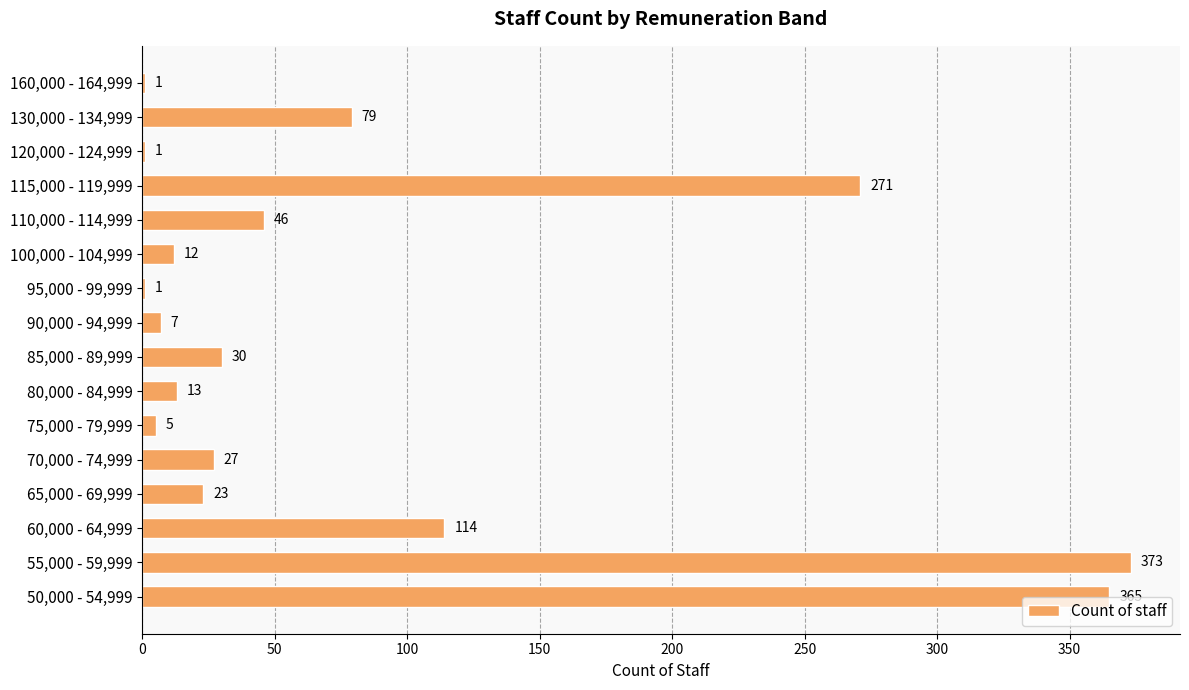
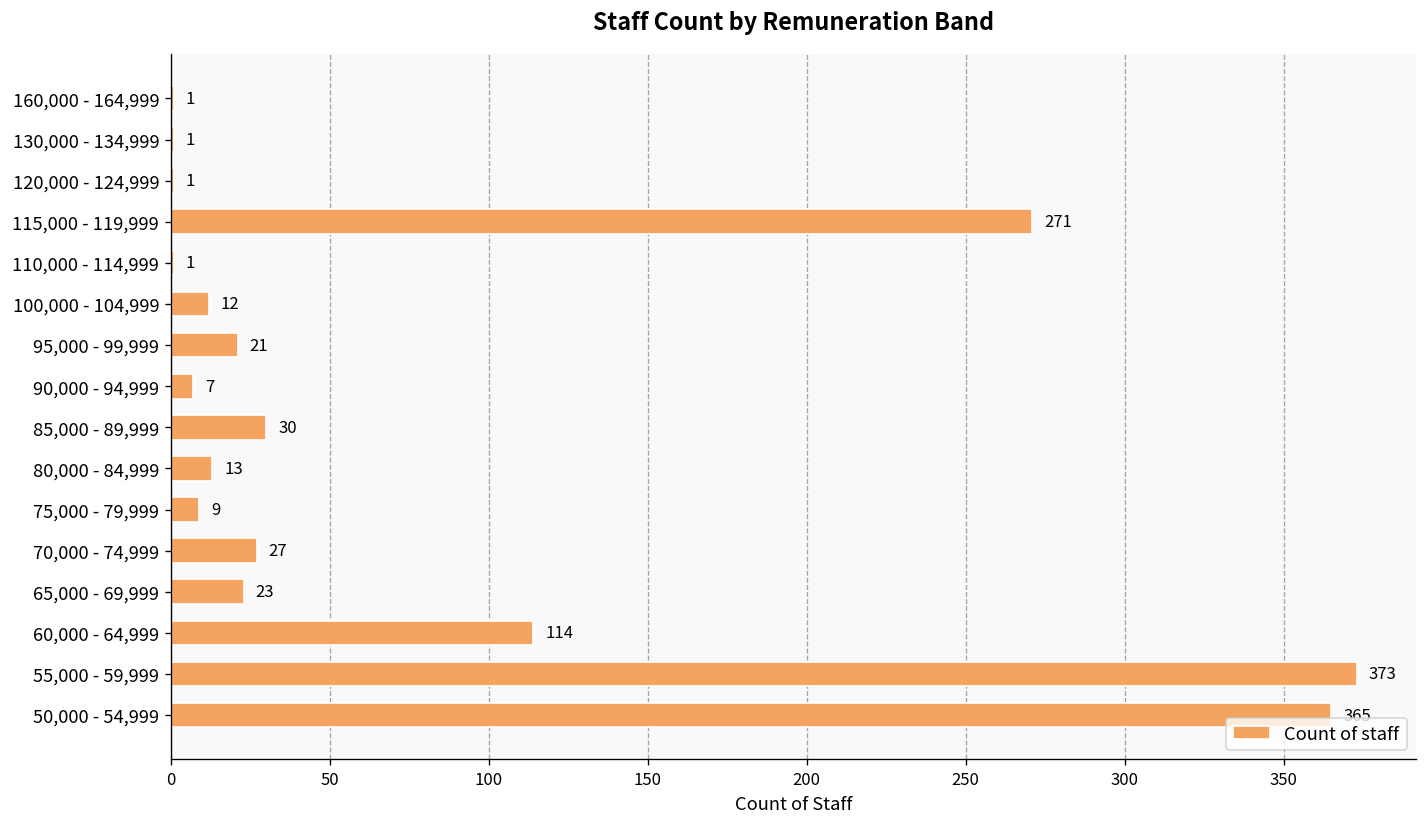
130,000 - 134,999: 79 -> 1
110,000 - 114,999: 46 -> 1
95,000 - 99,999: 1 -> 21
75,000 - 79,999: 5 -> 9
